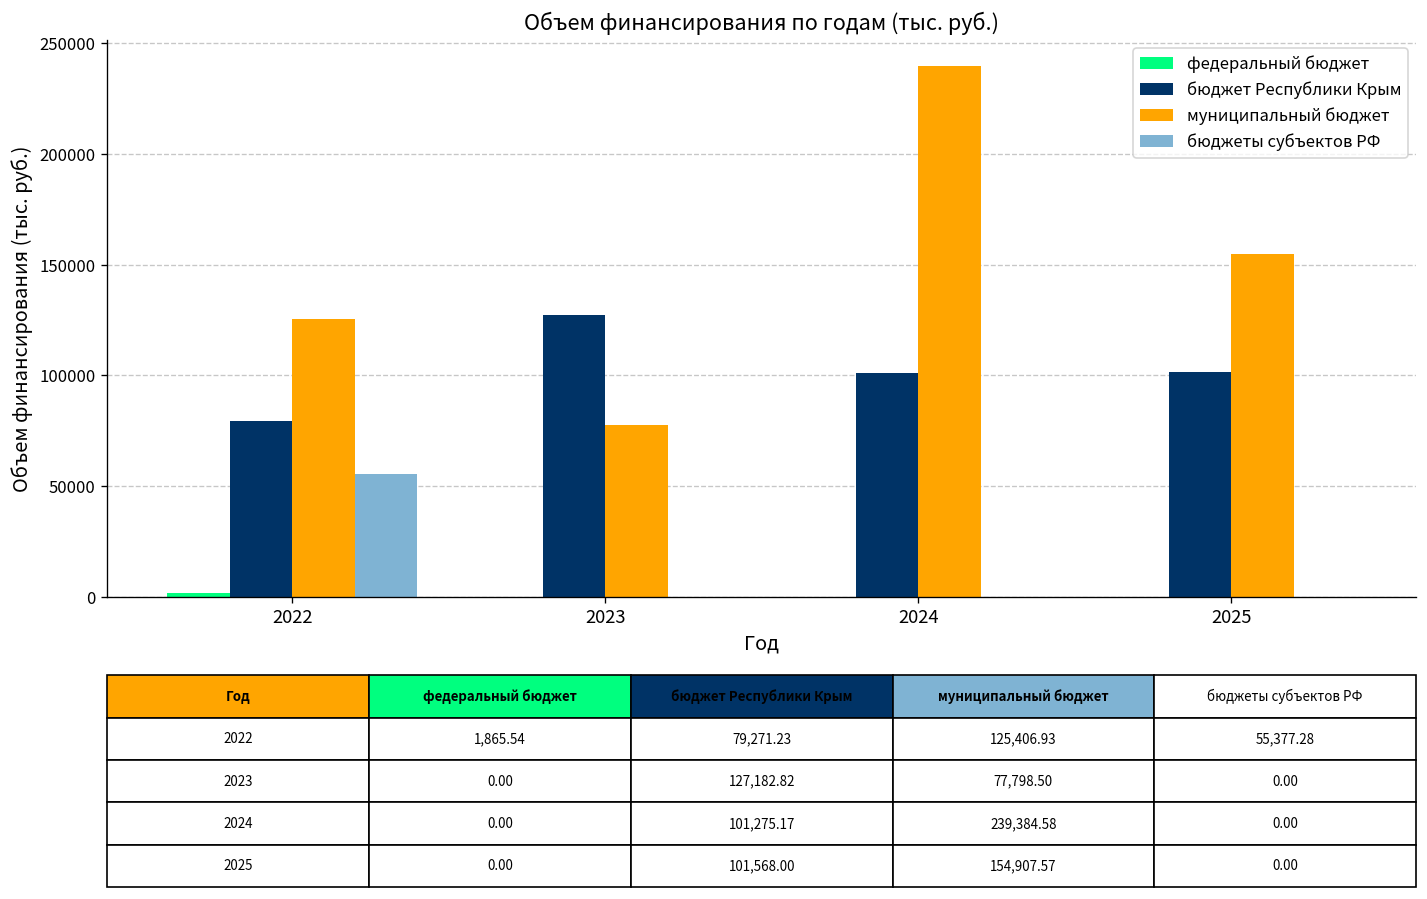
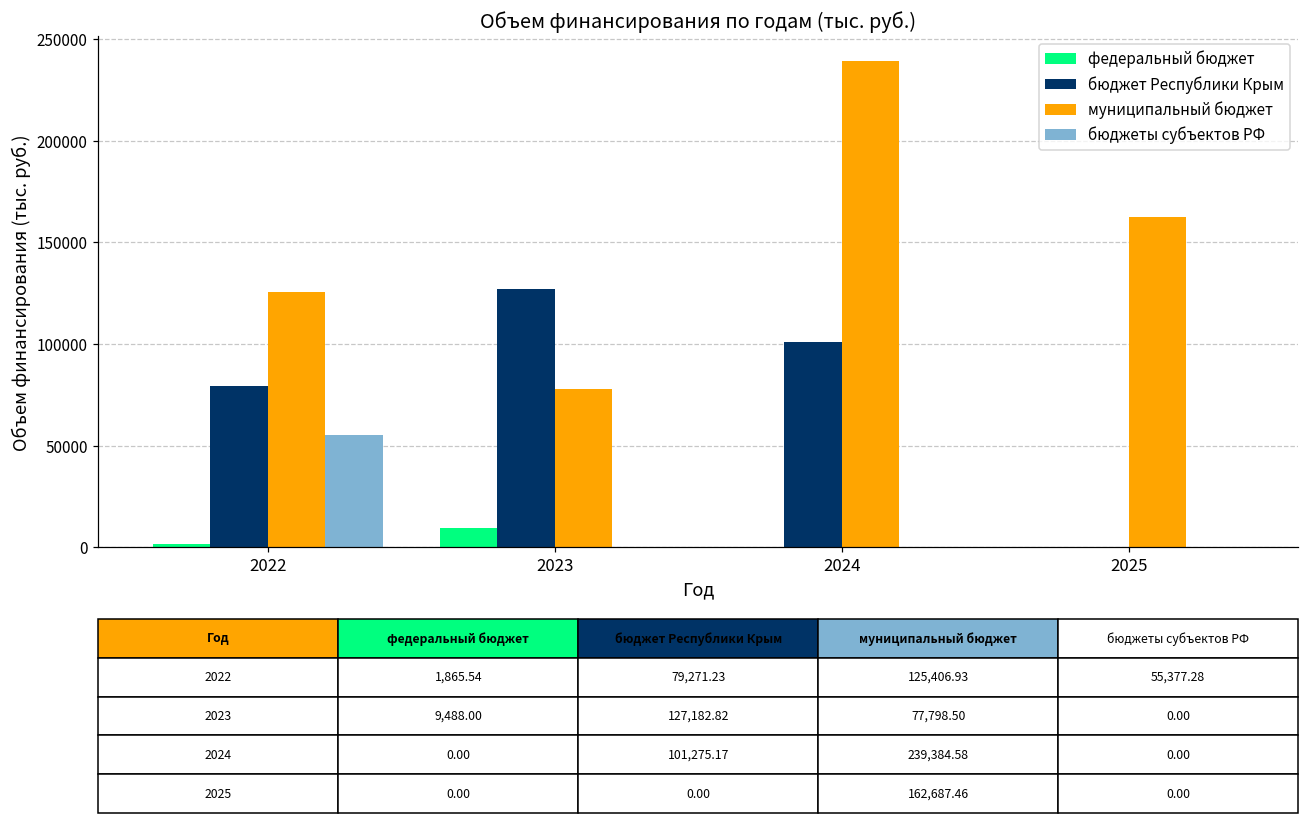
федеральный бюджет, 2023: 0.00 -> 9,488.00
бюджет Республики Крым, 2025: 101,568.00 -> 0.00
муниципальный бюджет, 2025: 154,907.57 -> 162,687.46
